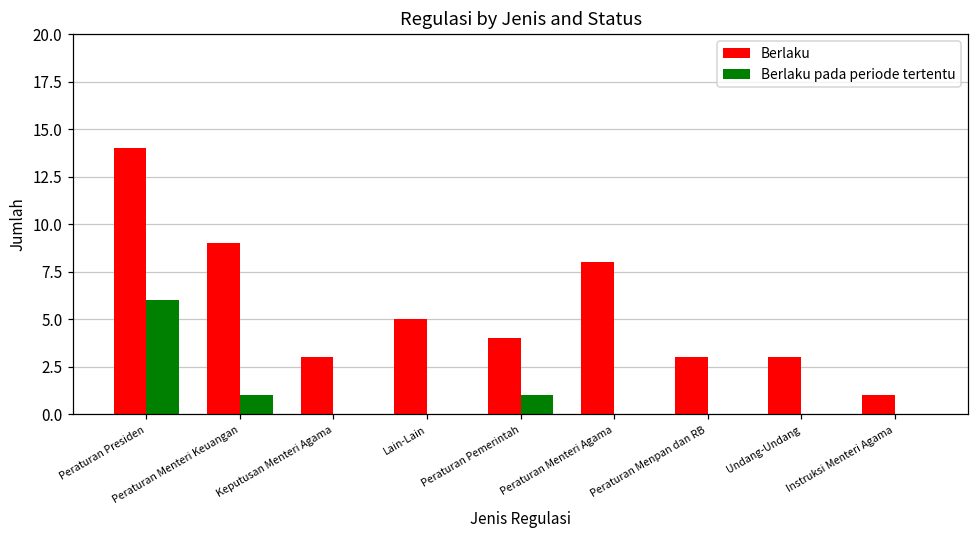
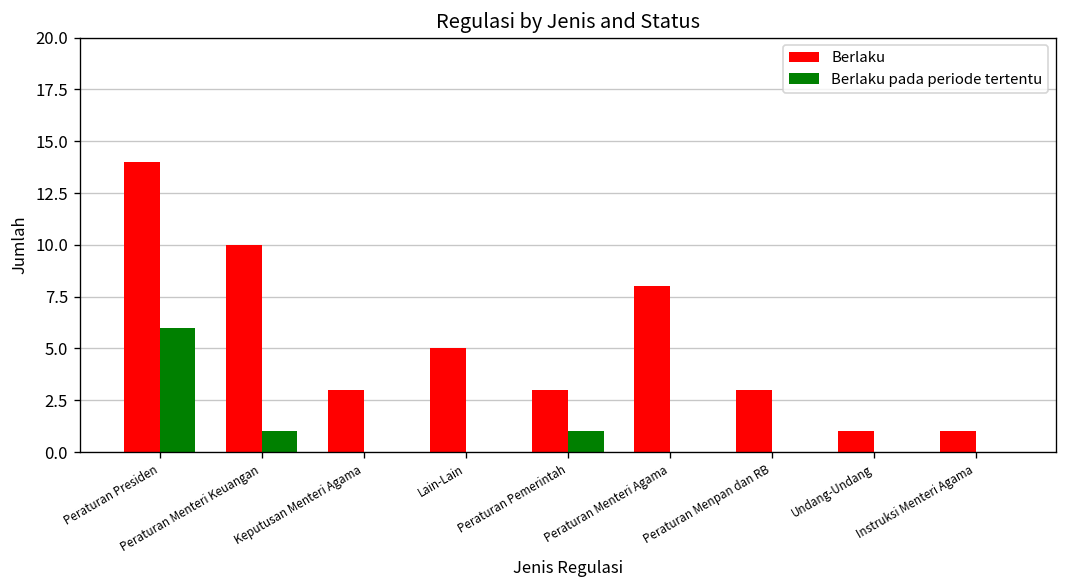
Berlaku, Peraturan Menteri Keuangan: 9 -> 10
Berlaku, Peraturan Pemerintah: 4 -> 3
Berlaku, Undang-Undang: 3 -> 1
